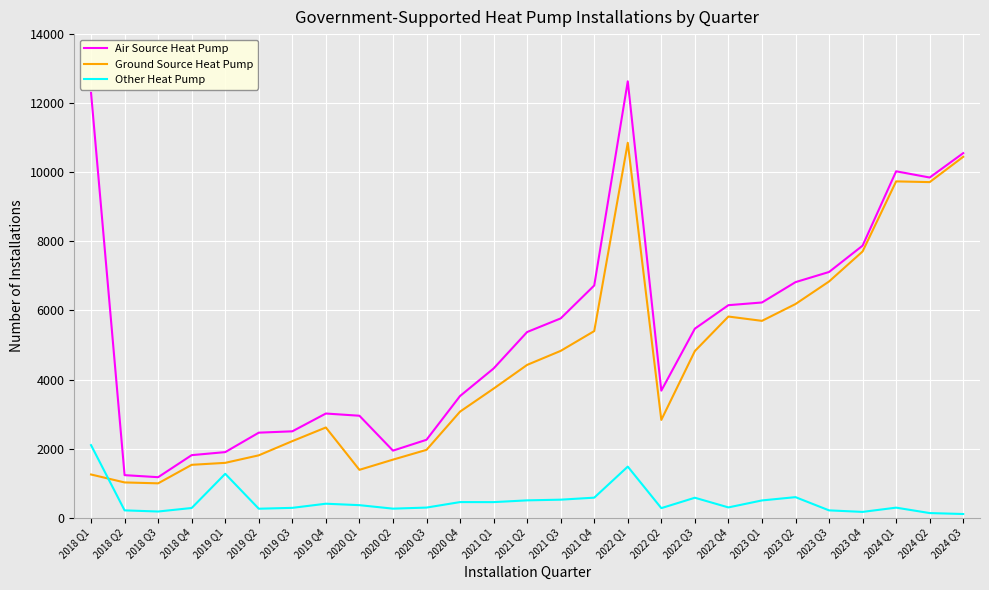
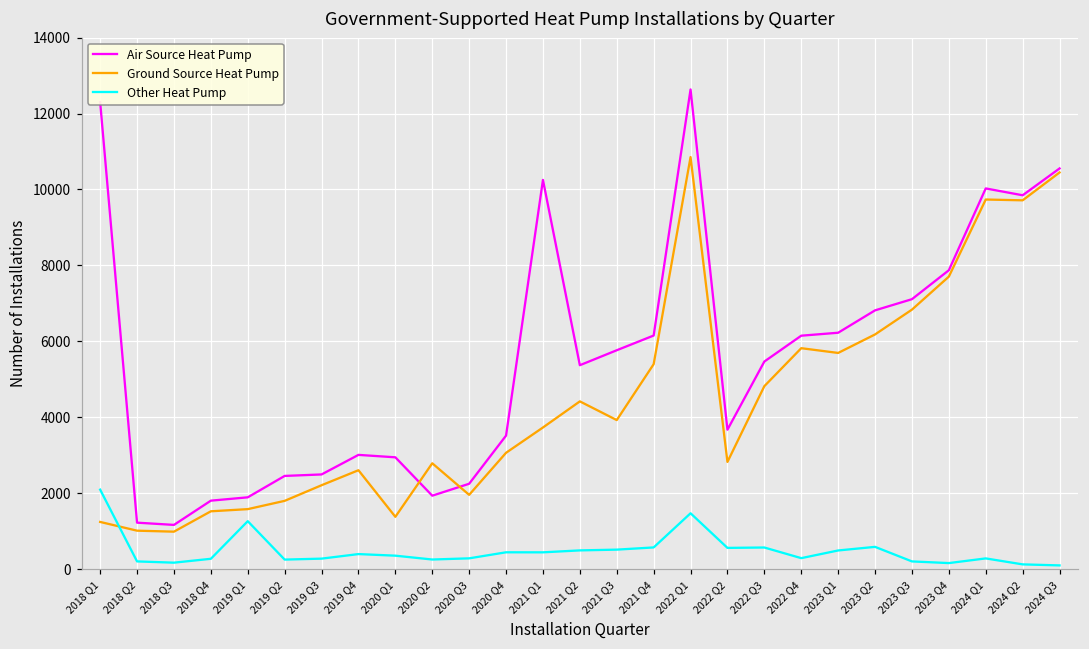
Ground Source Heat Pump, 2020 Q2: 1700 -> 2800
Air Source Heat Pump, 2021 Q1: 4300 -> 10300
Ground Source Heat Pump, 2021 Q3: 4800 -> 3900
Air Source Heat Pump, 2021 Q4: 6700 -> 6200
Other Heat Pump, 2022 Q2: 300 -> 600
